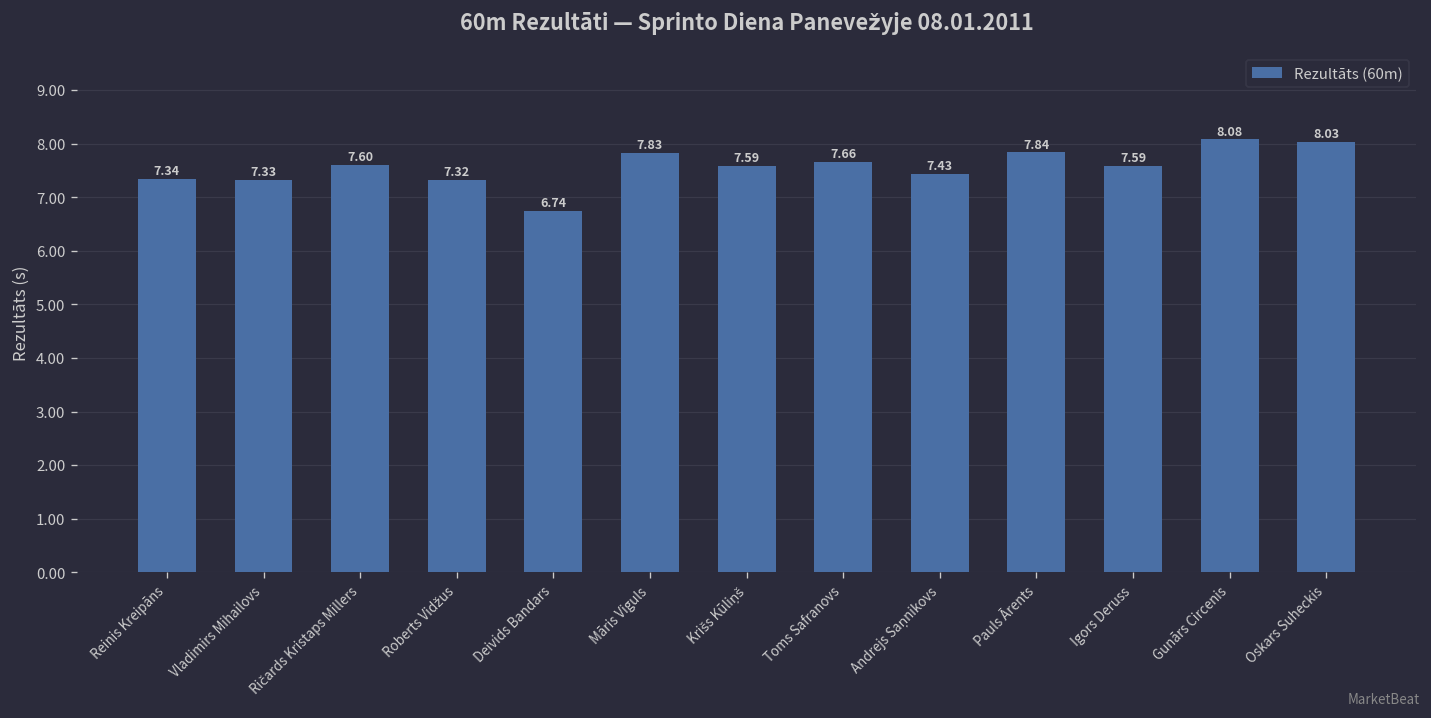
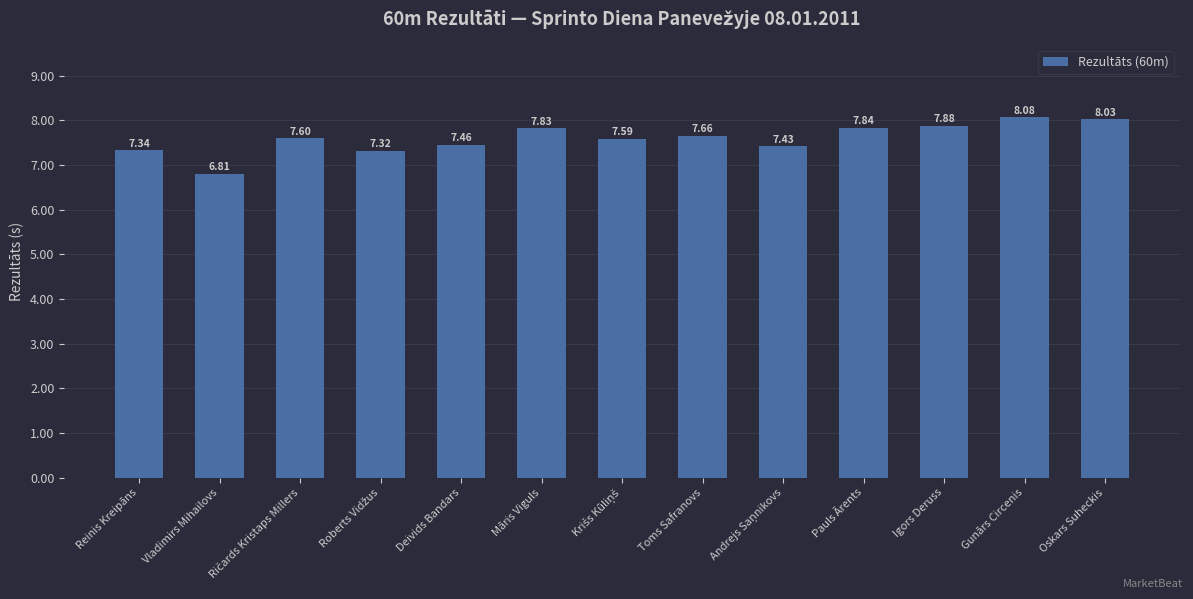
Vladimirs Mihailovs: 7.33 -> 6.81
Deivids Bandars: 6.74 -> 7.46
Igors Deruss: 7.59 -> 7.88
